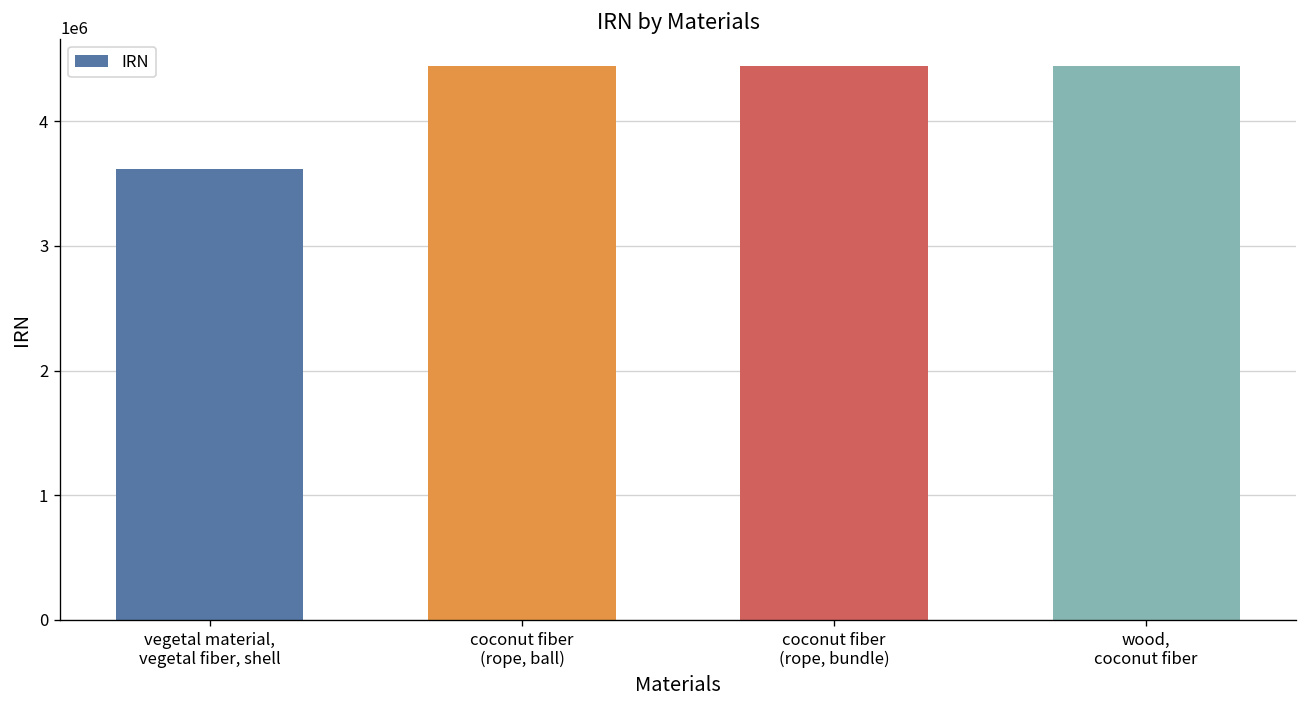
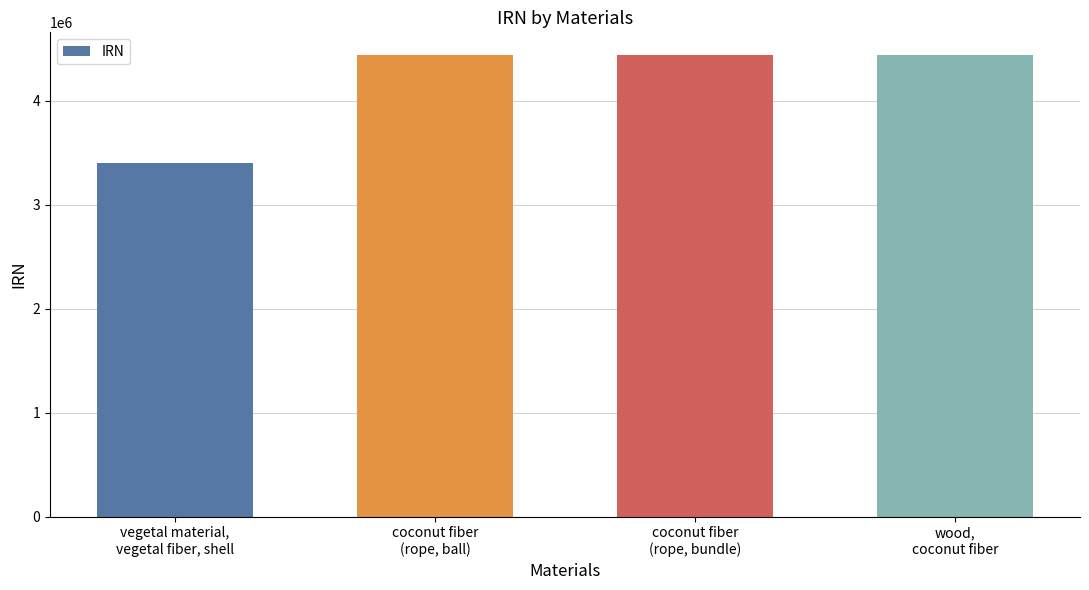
vegetal material, vegetal fiber, shell: 3610000 -> 3400000
